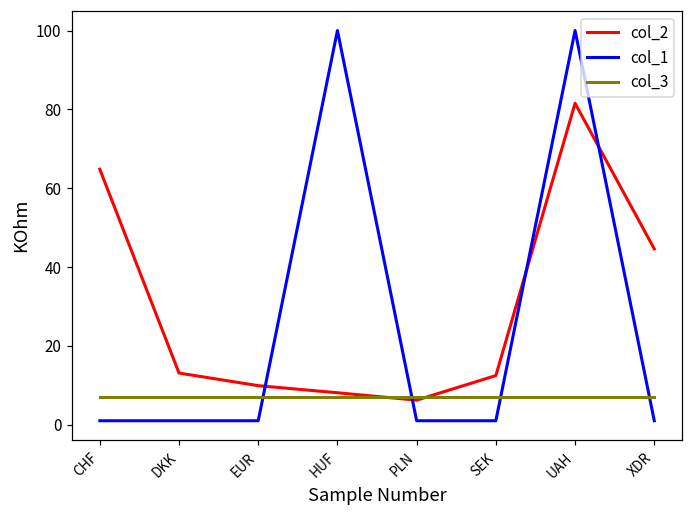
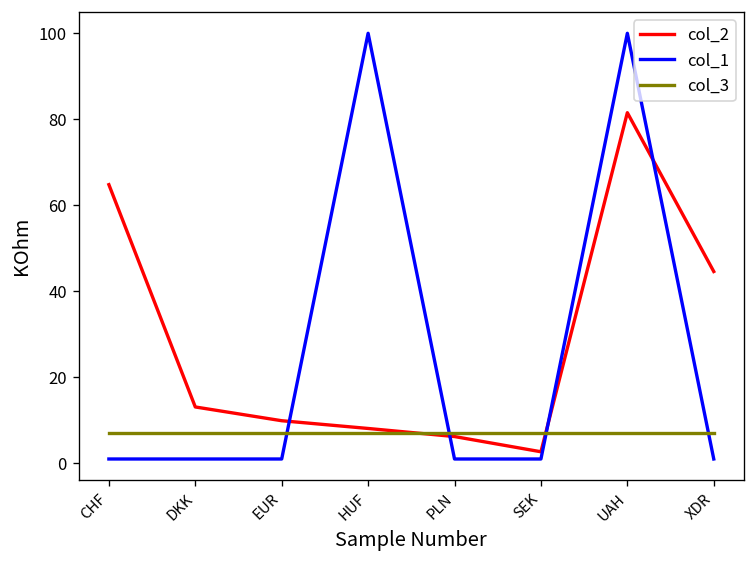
col_2, SEK: 12 -> 3
